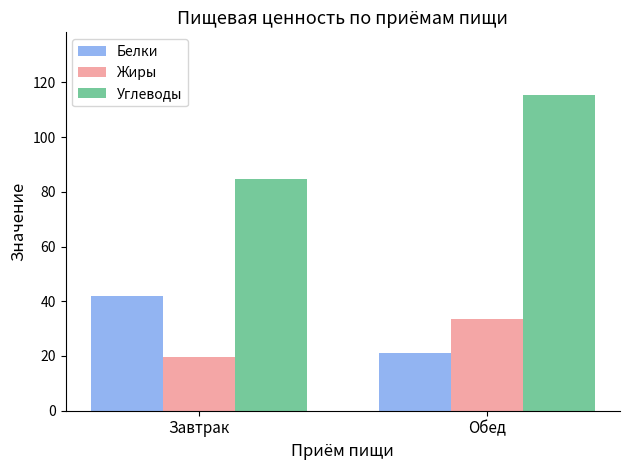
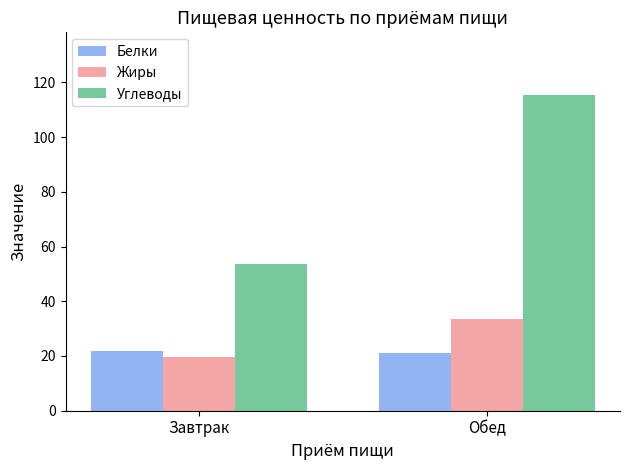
Белки, Завтрак: 42 -> 22
Углеводы, Завтрак: 85 -> 54
